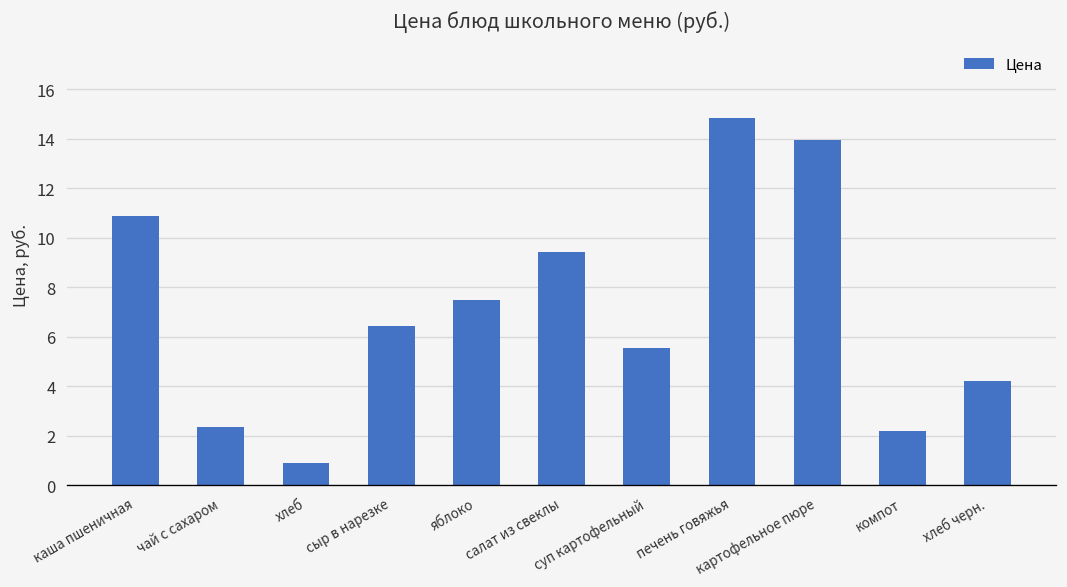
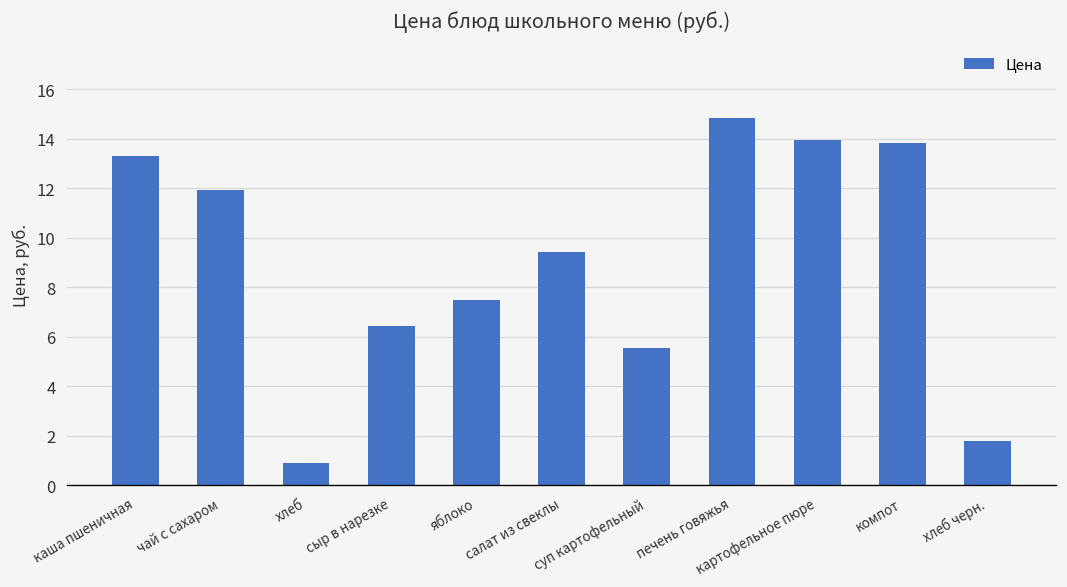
каша пшеничная: 10.9 -> 13.3
чай с сахаром: 2.4 -> 12.0
компот: 2.2 -> 13.9
хлеб черн.: 4.2 -> 1.8
